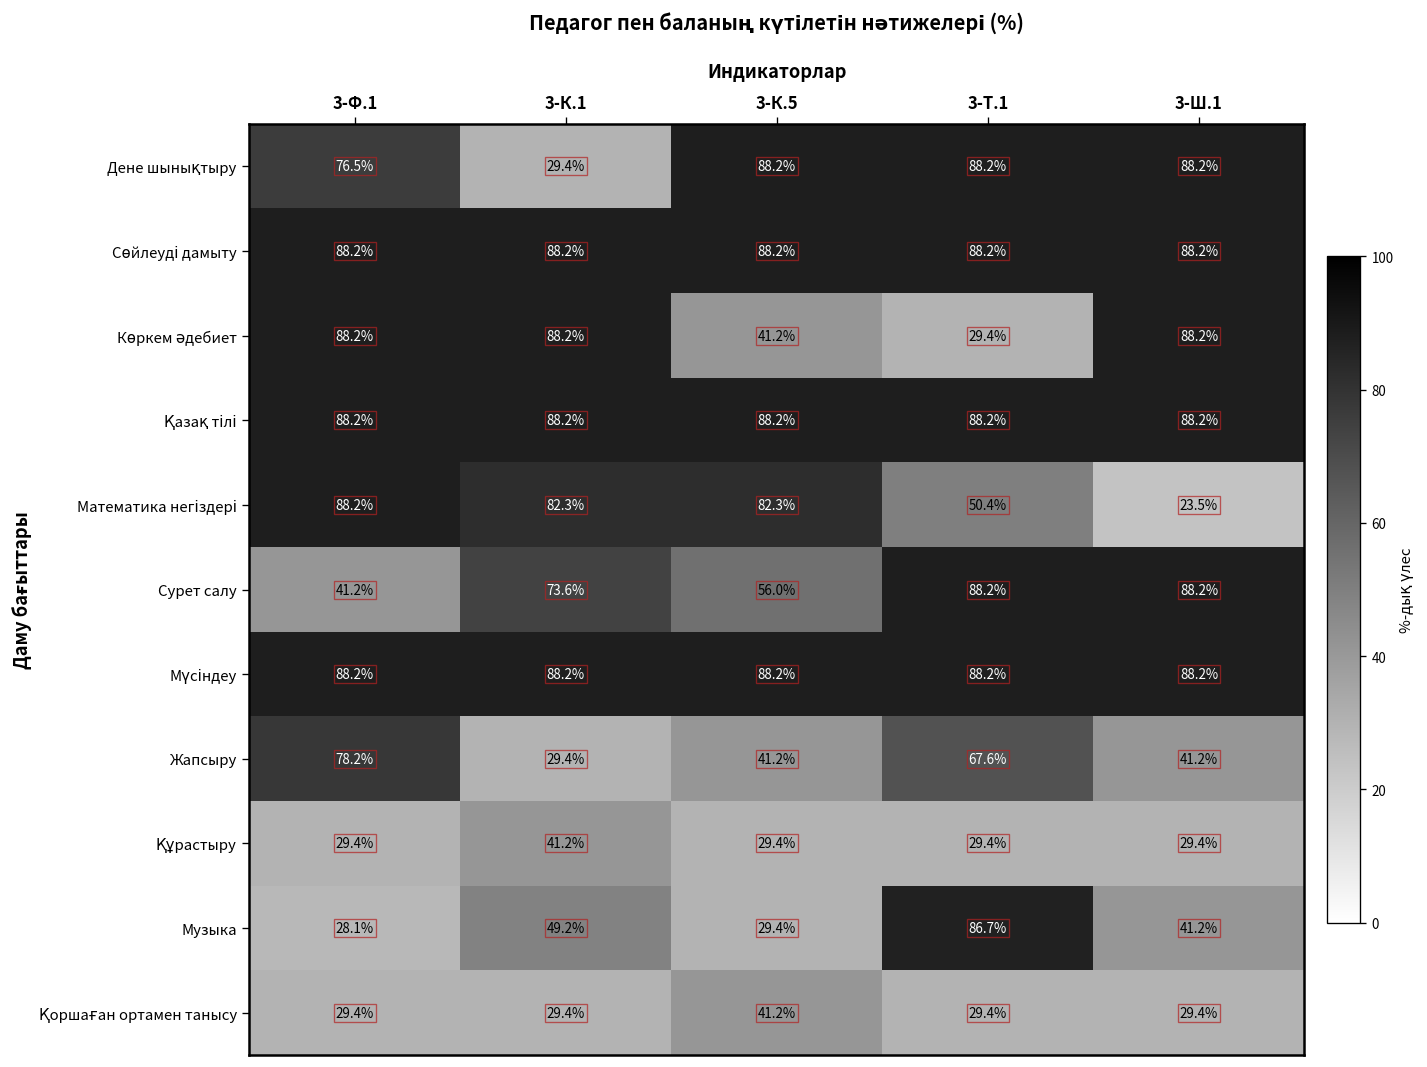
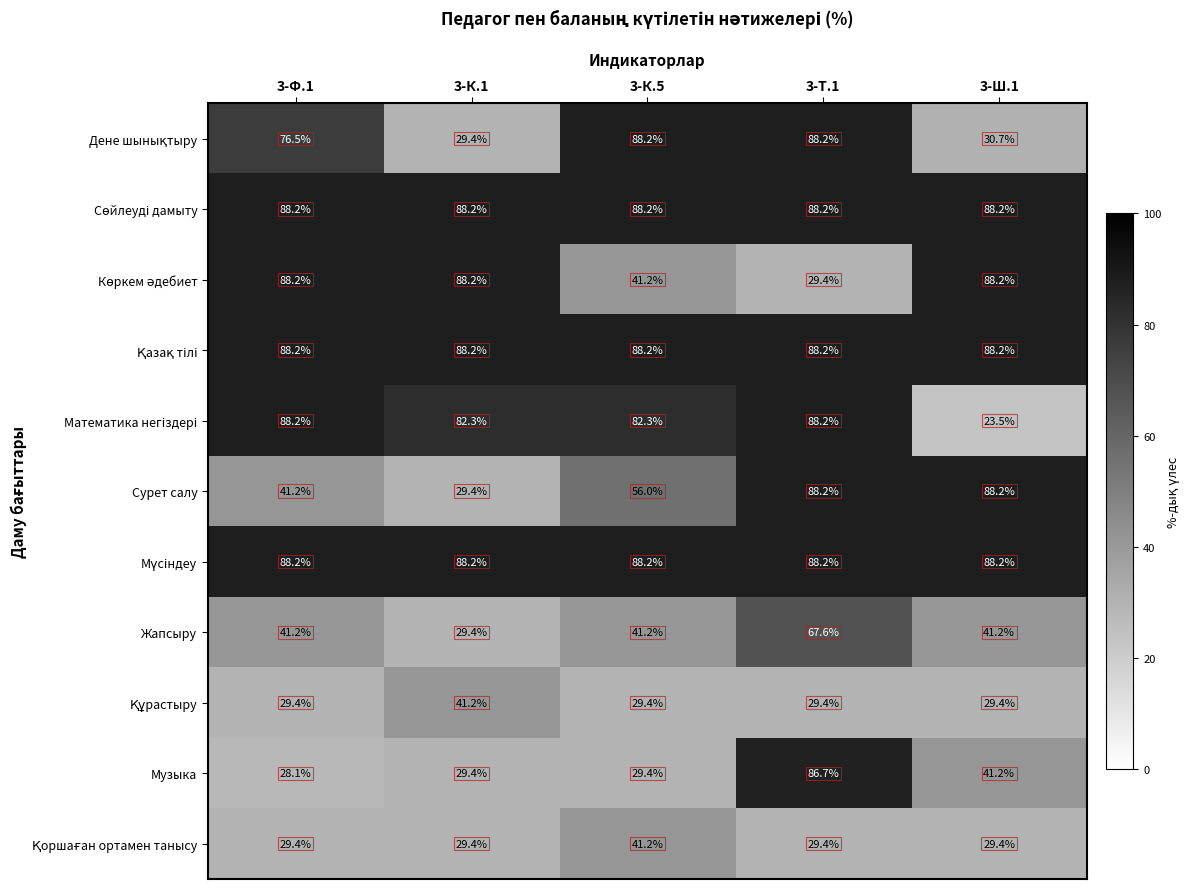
Дене шынықтыру, 3-Ш.1: 88.2% -> 30.7%
Математика негіздері, 3-Т.1: 50.4% -> 88.2%
Сурет салу, 3-К.1: 73.6% -> 29.4%
Жапсыру, 3-Ф.1: 78.2% -> 41.2%
Музыка, 3-К.1: 49.2% -> 29.4%
